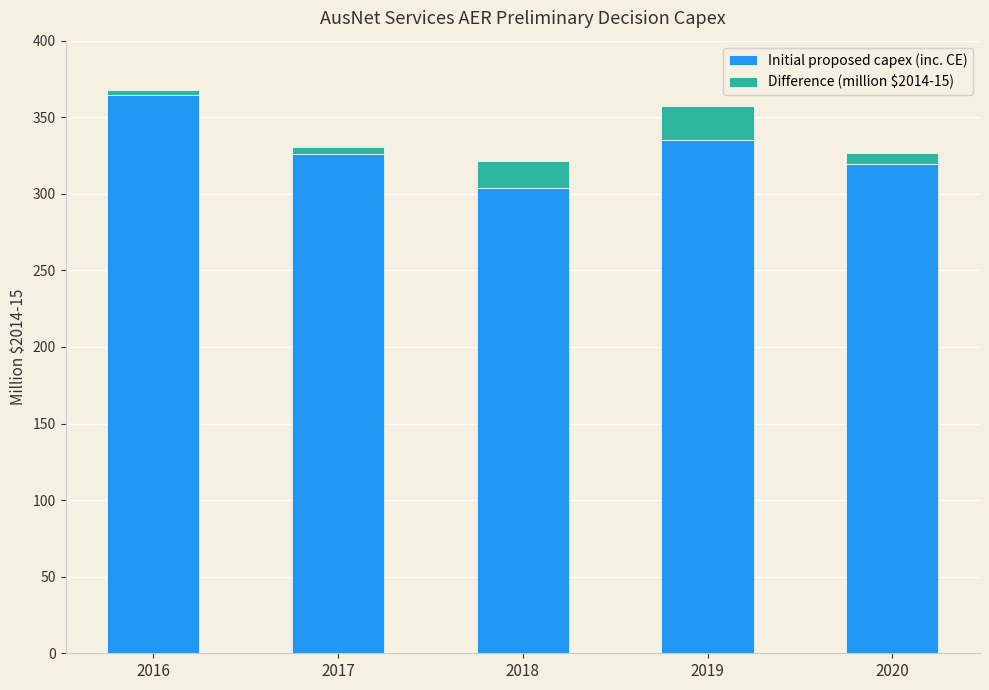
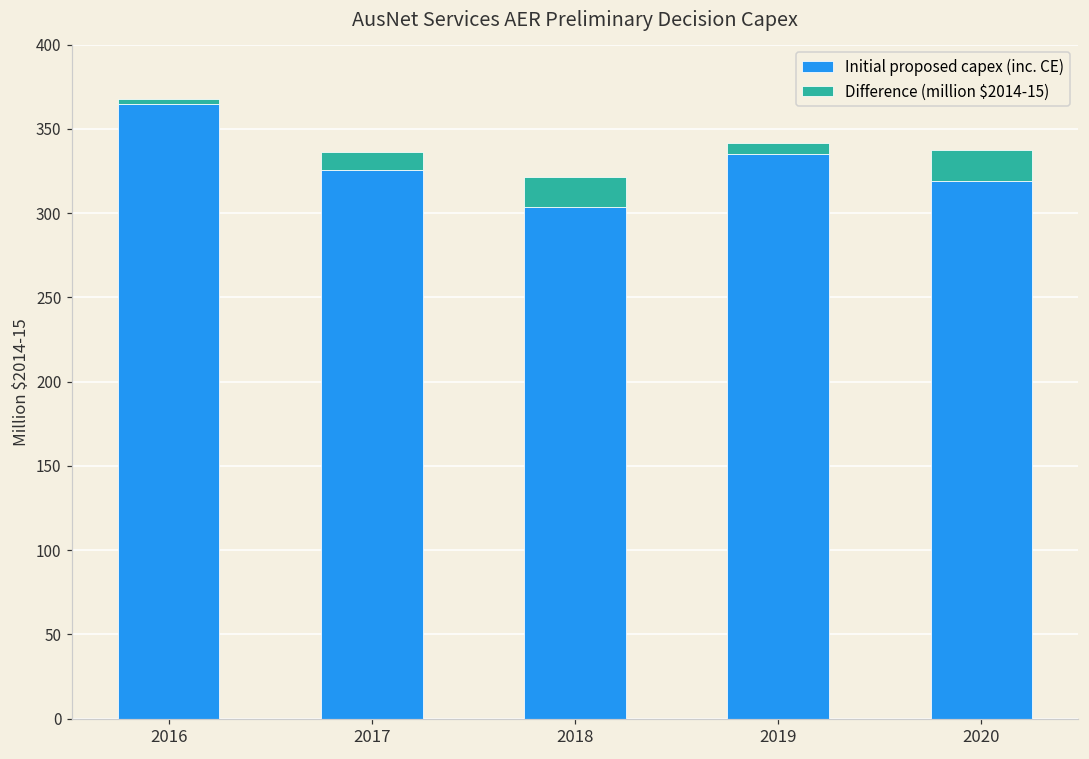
Difference (million $2014-15), 2017: 5 -> 11
Difference (million $2014-15), 2019: 23 -> 7
Difference (million $2014-15), 2020: 7 -> 18
